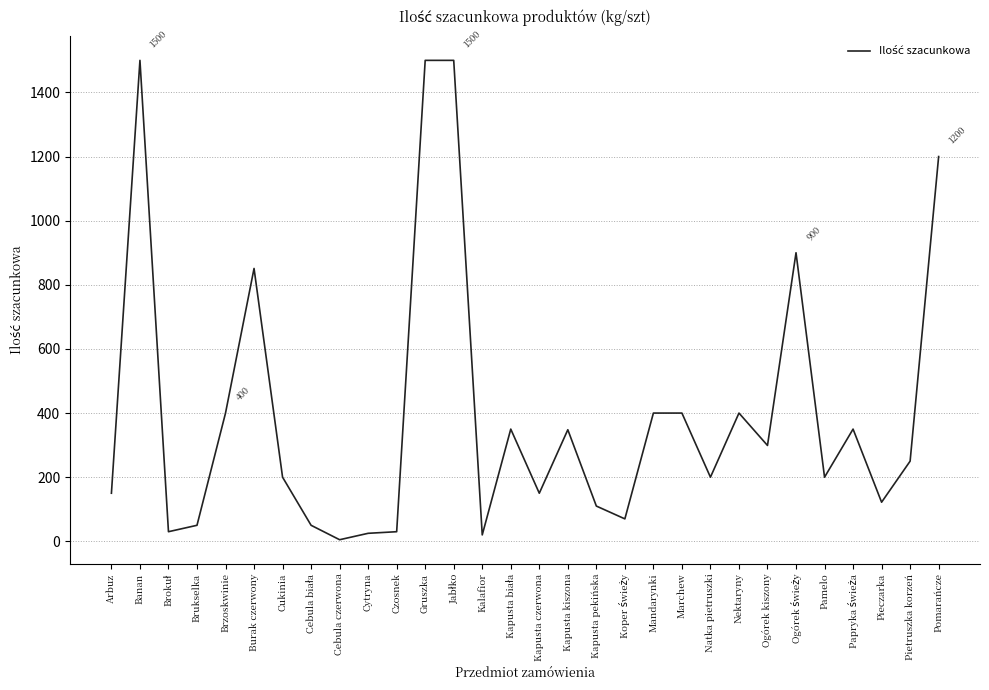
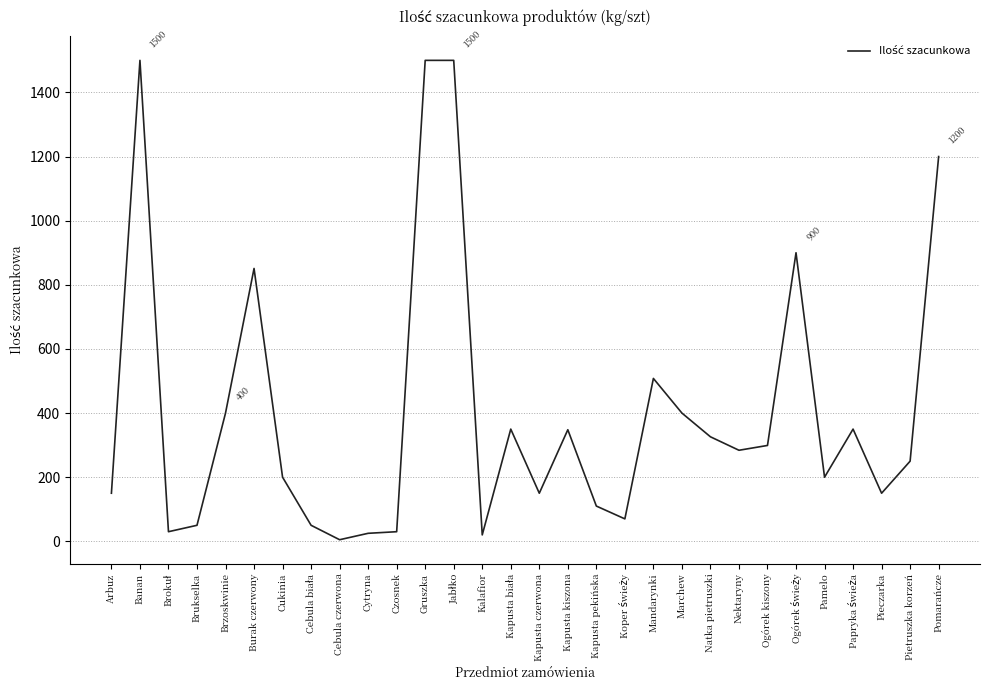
Mandarynki: 400 -> 510
Natka pietruszki: 200 -> 330
Nektaryny: 400 -> 280
Pieczarka: 120 -> 150
